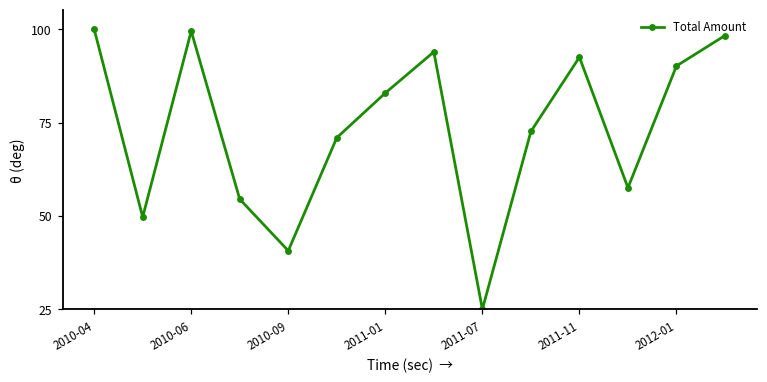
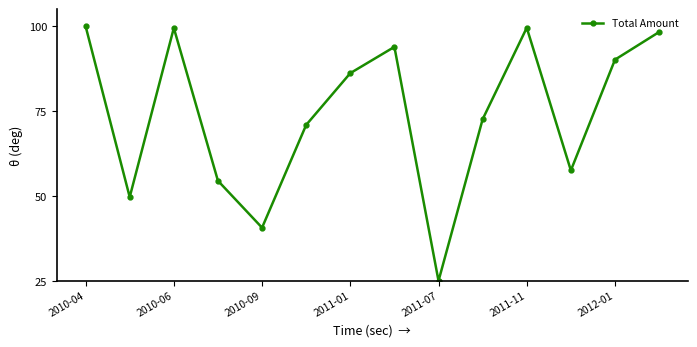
2011-01: 83 -> 86
2011-11: 92 -> 100
